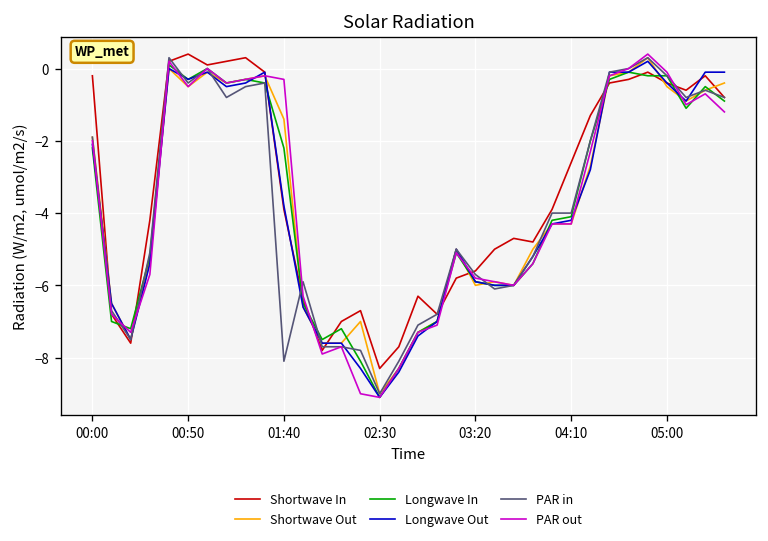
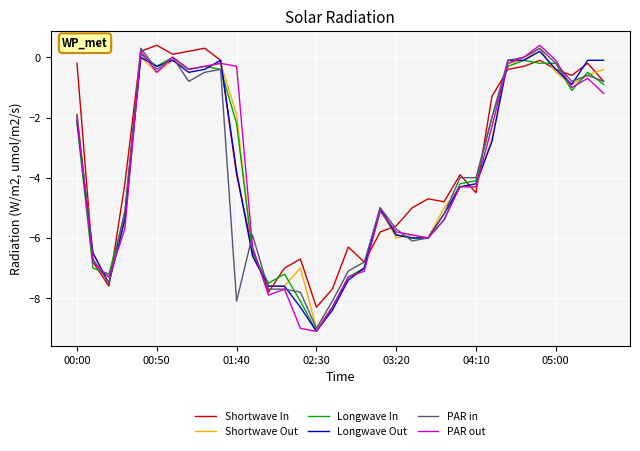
Shortwave Out, 01:40: -1.4 -> -1.9
Shortwave In, 04:10: -2.6 -> -4.5
